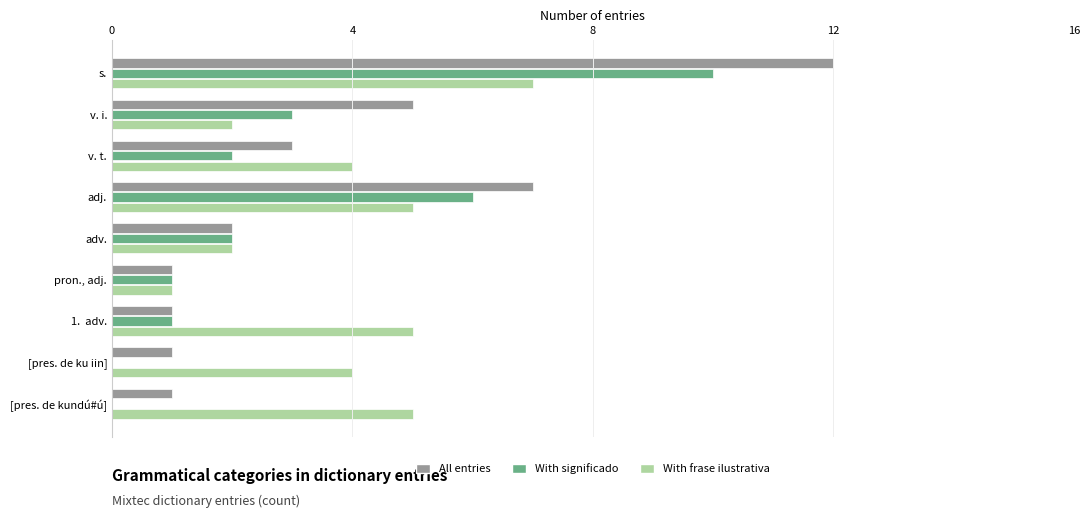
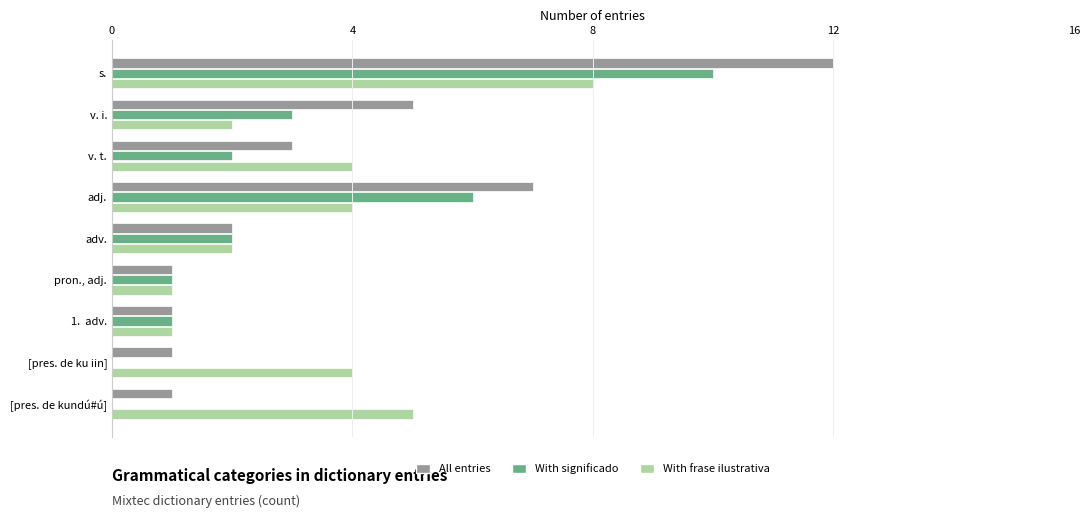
With frase ilustrativa, s.: 7 -> 8
With frase ilustrativa, adj.: 5 -> 4
With frase ilustrativa, 1. adv.: 5 -> 1
